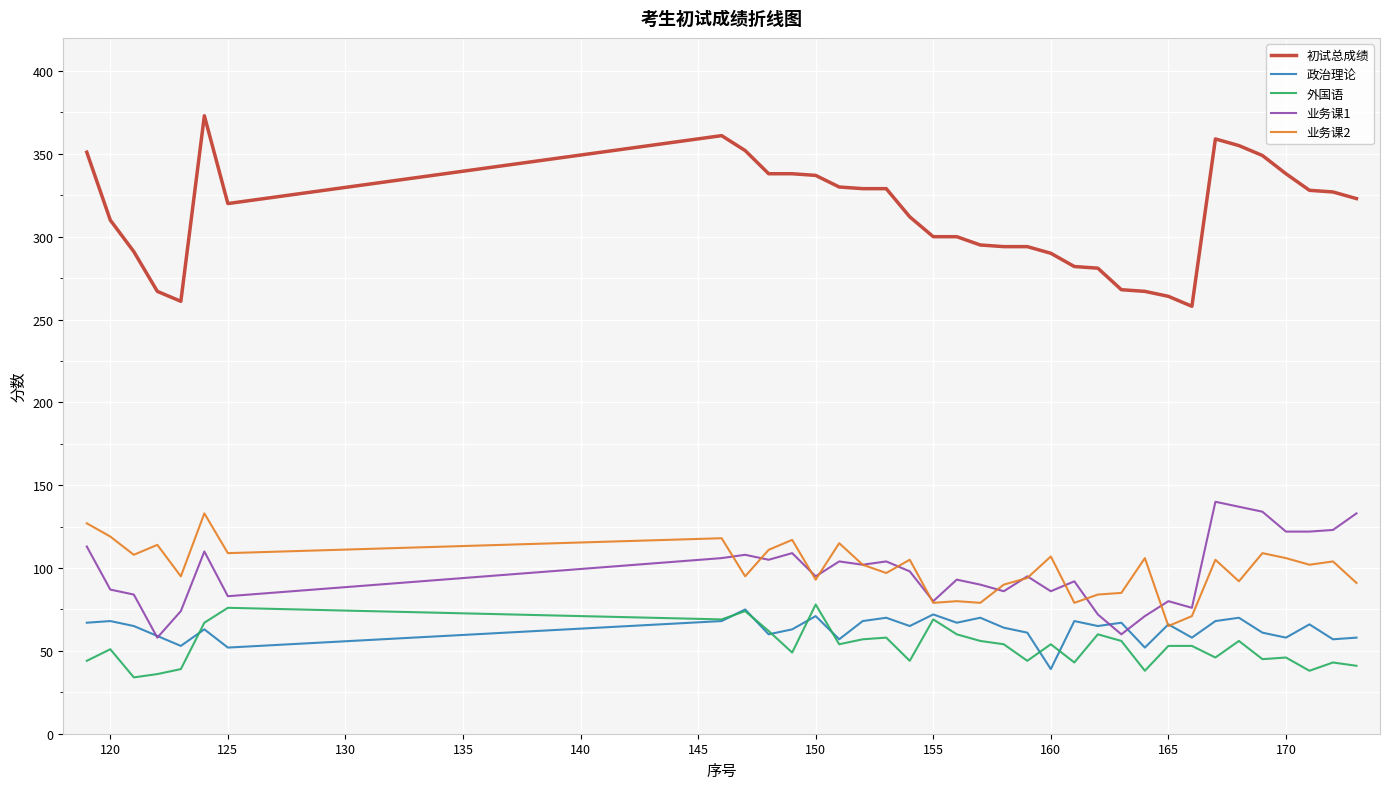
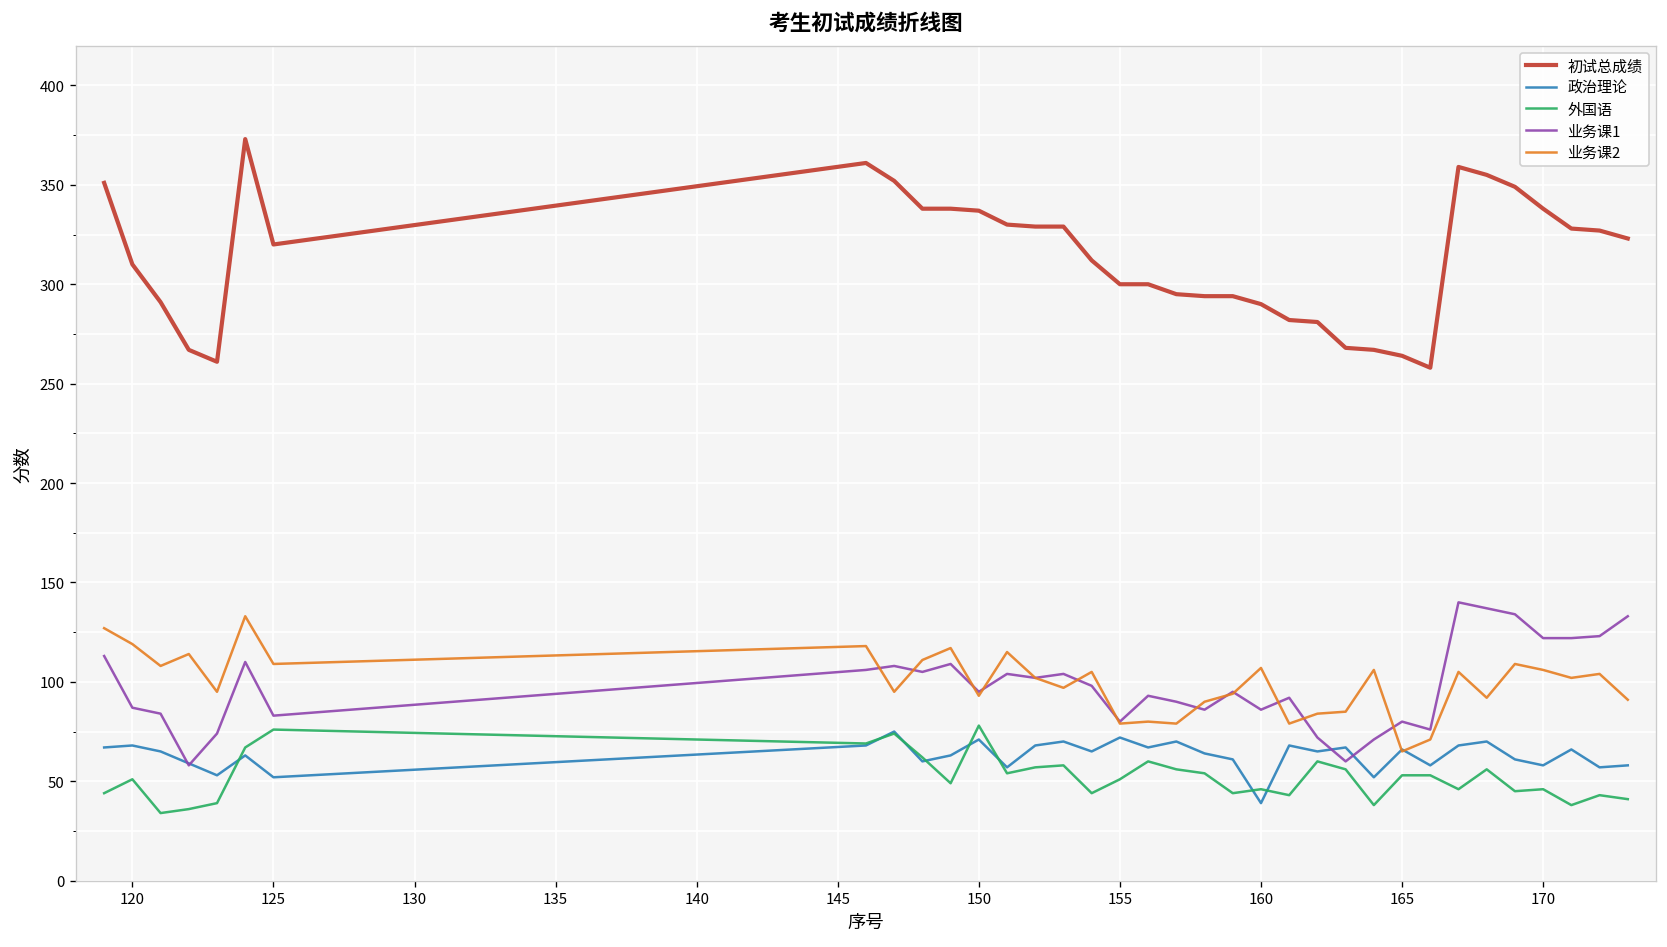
外国语, 155: 69 -> 51
外国语, 160: 54 -> 46
